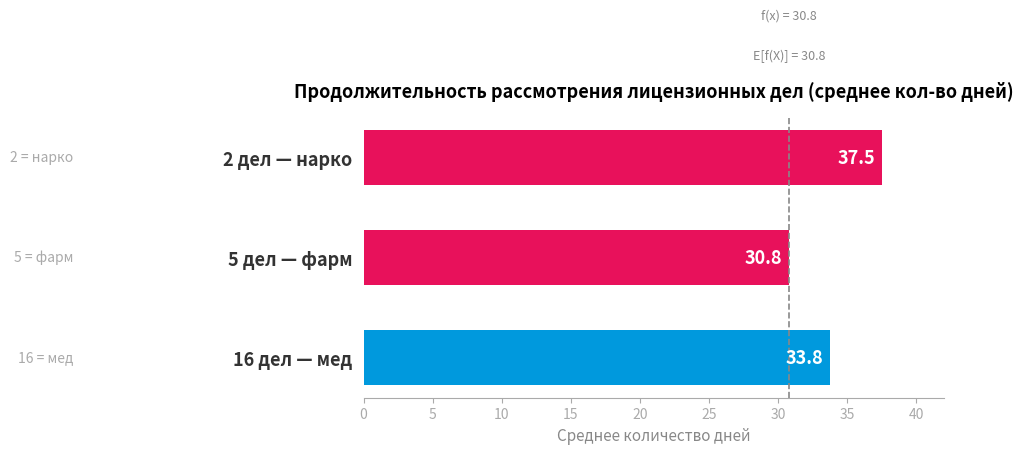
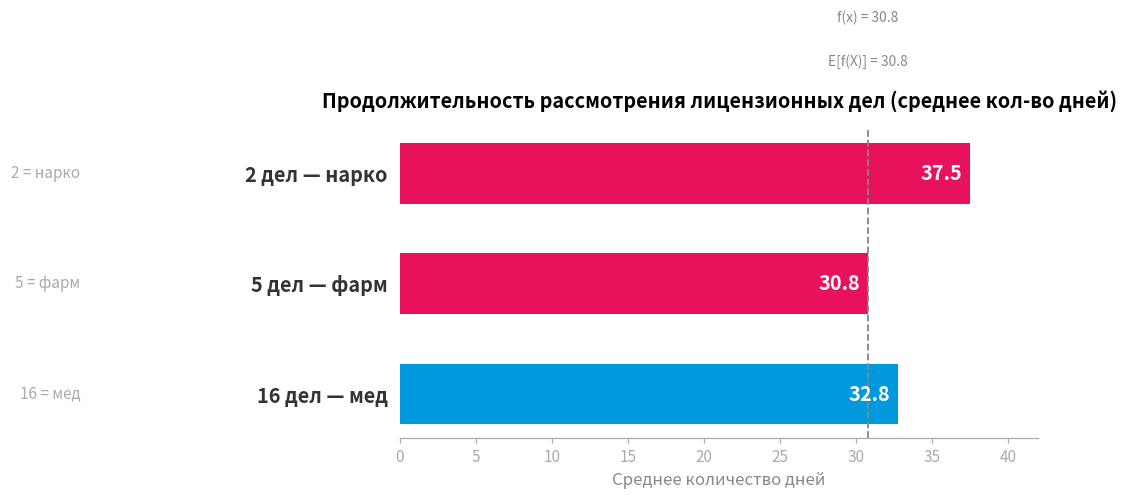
16 дел — мед: 33.8 -> 32.8
